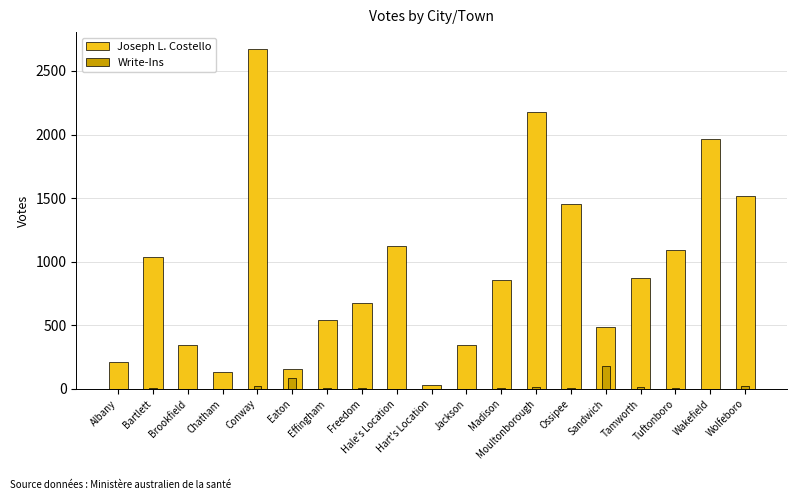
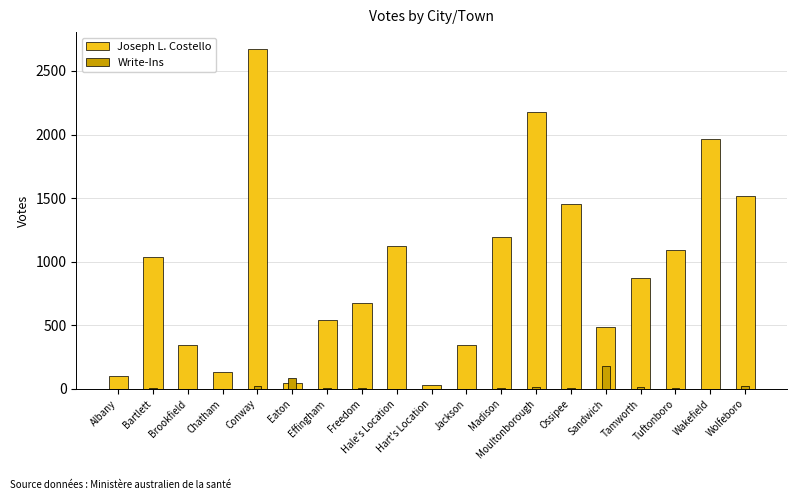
Joseph L. Costello, Albany: 210 -> 100
Joseph L. Costello, Eaton: 150 -> 40
Joseph L. Costello, Madison: 860 -> 1190
